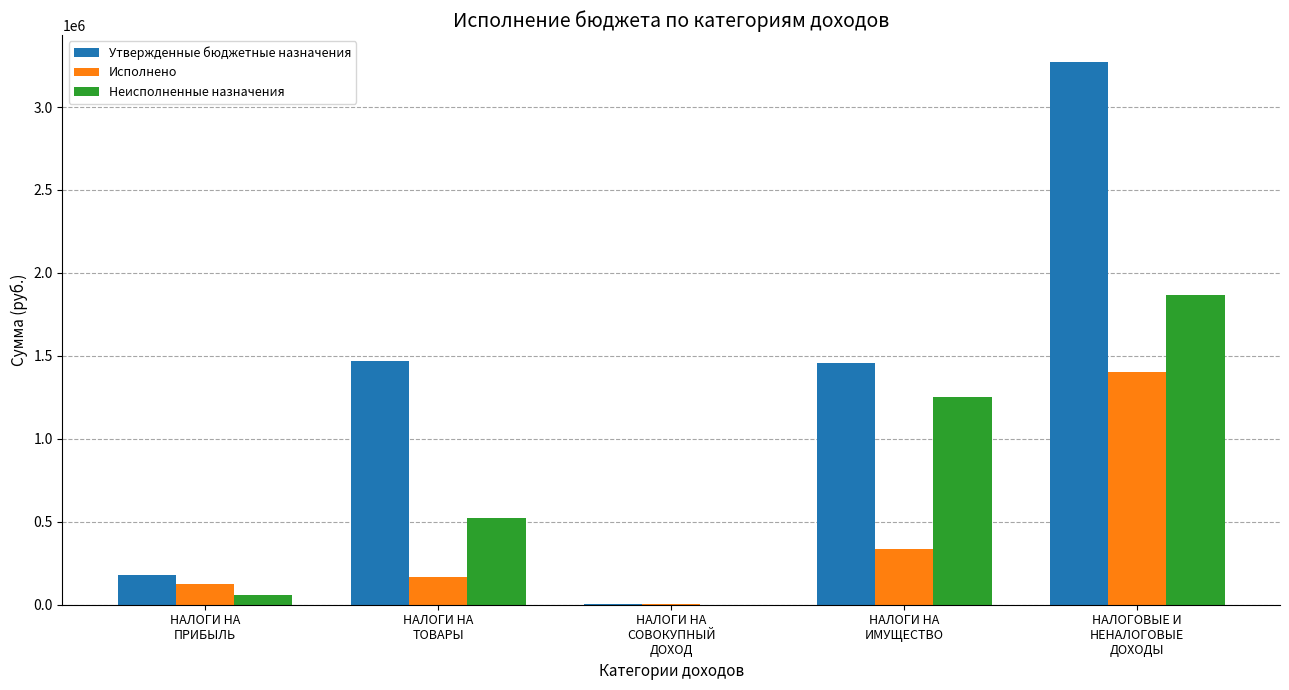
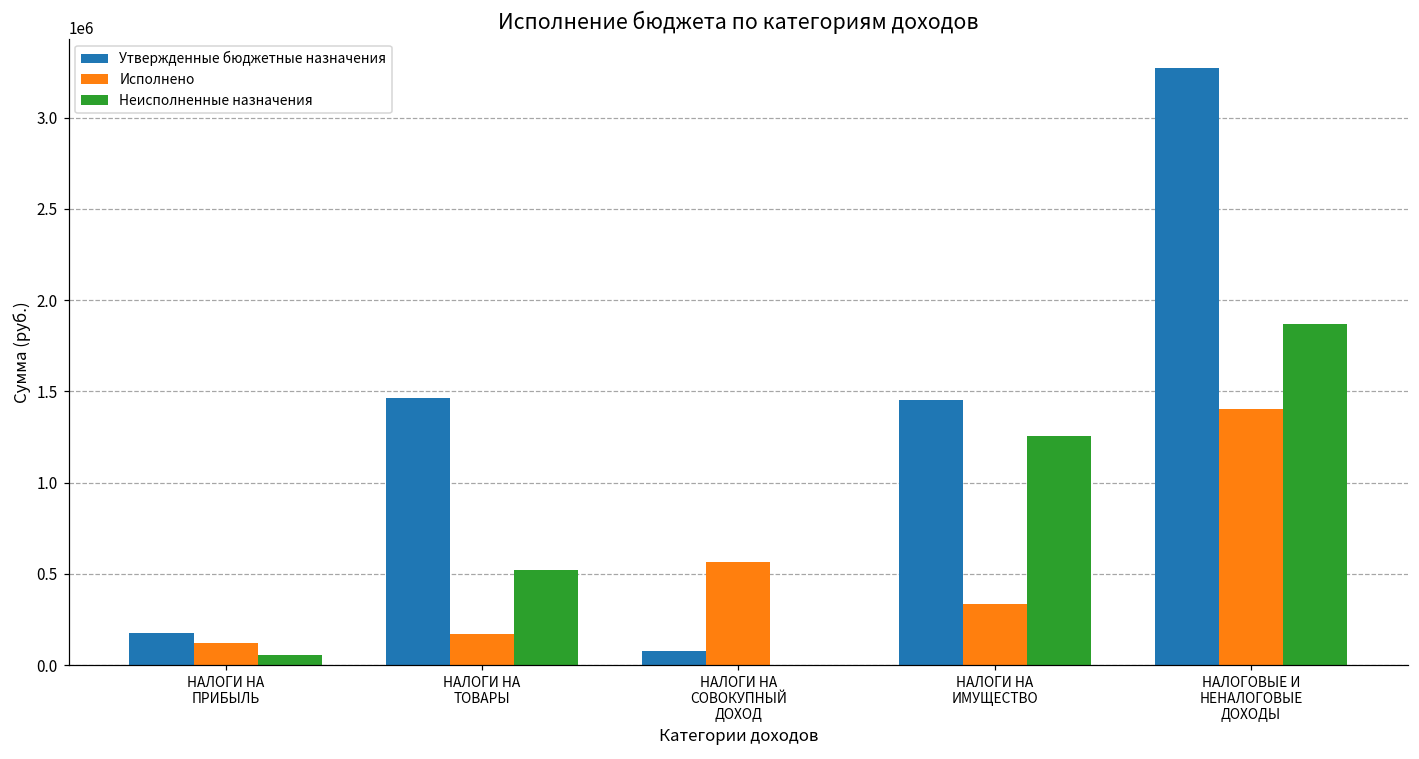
Утвержденные бюджетные назначения, НАЛОГИ НА СОВОКУПНЫЙ ДОХОД: 0 -> 80000
Исполнено, НАЛОГИ НА СОВОКУПНЫЙ ДОХОД: 0 -> 570000
